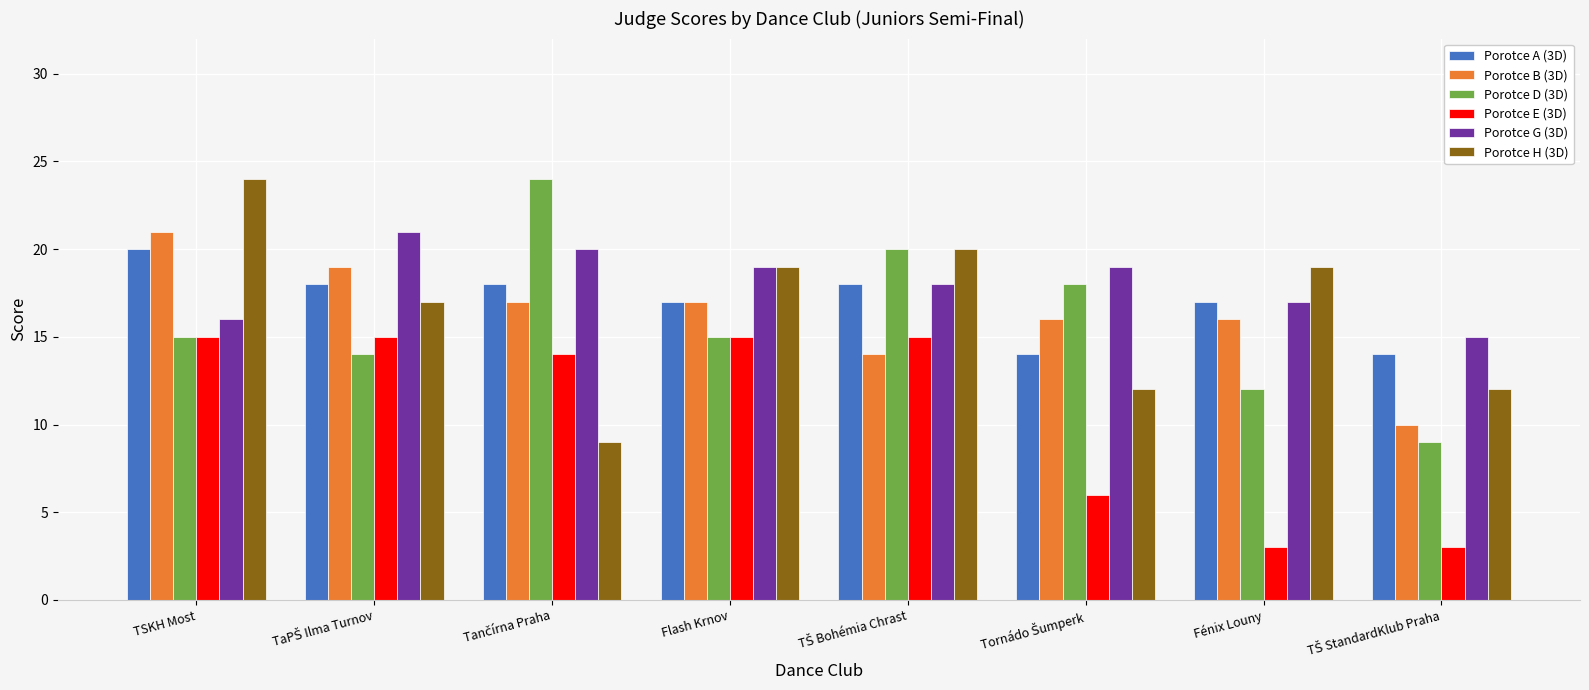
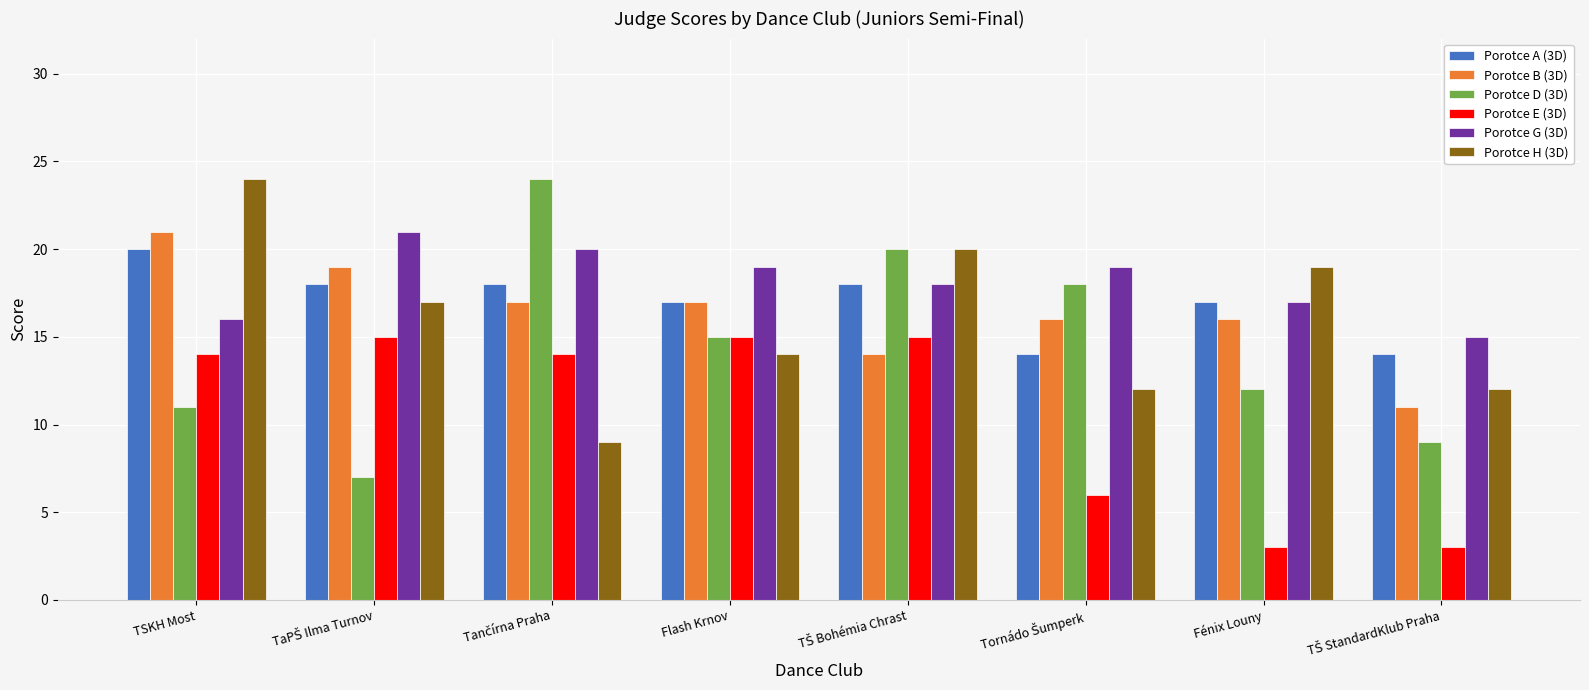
Porotce D (3D), TSKH Most: 15 -> 11
Porotce E (3D), TSKH Most: 15 -> 14
Porotce D (3D), TaPŠ Ilma Turnov: 14 -> 7
Porotce H (3D), Flash Krnov: 19 -> 14
Porotce B (3D), TŠ StandardKlub Praha: 10 -> 11
